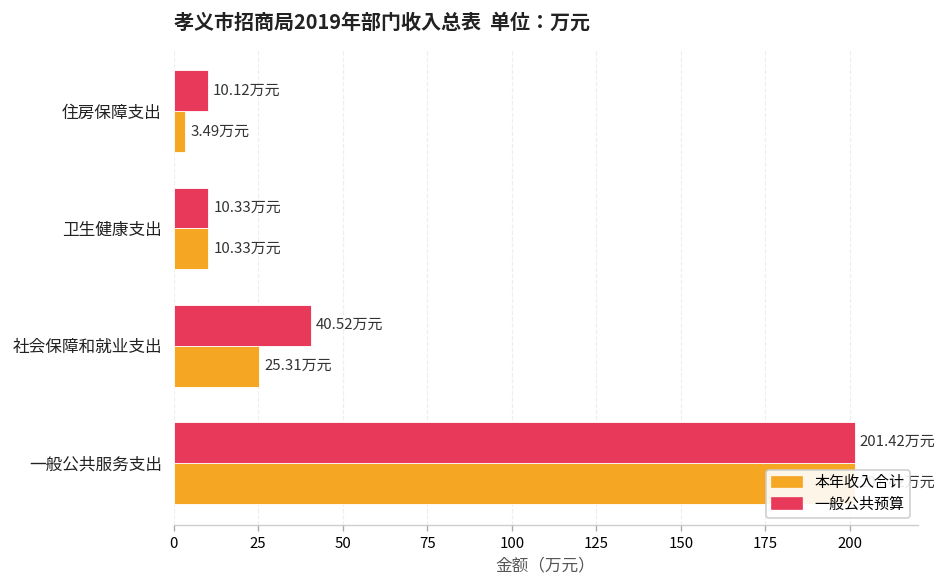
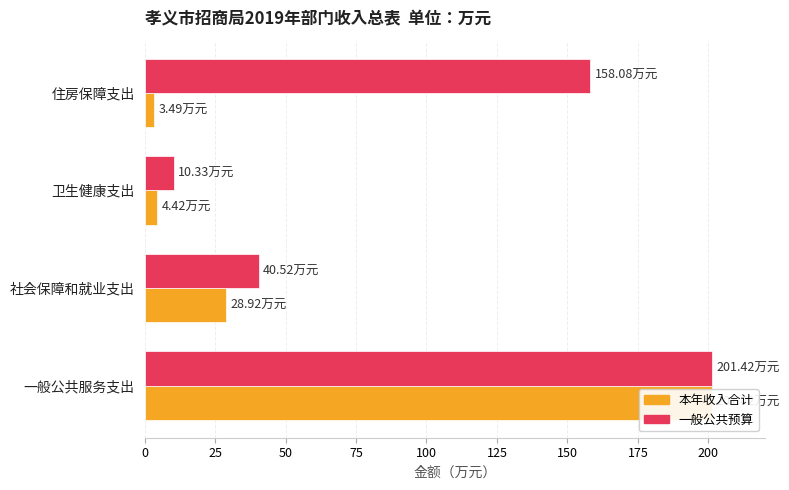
一般公共预算, 住房保障支出: 10.12 -> 158.08
本年收入合计, 卫生健康支出: 10.33 -> 4.42
本年收入合计, 社会保障和就业支出: 25.31 -> 28.92
